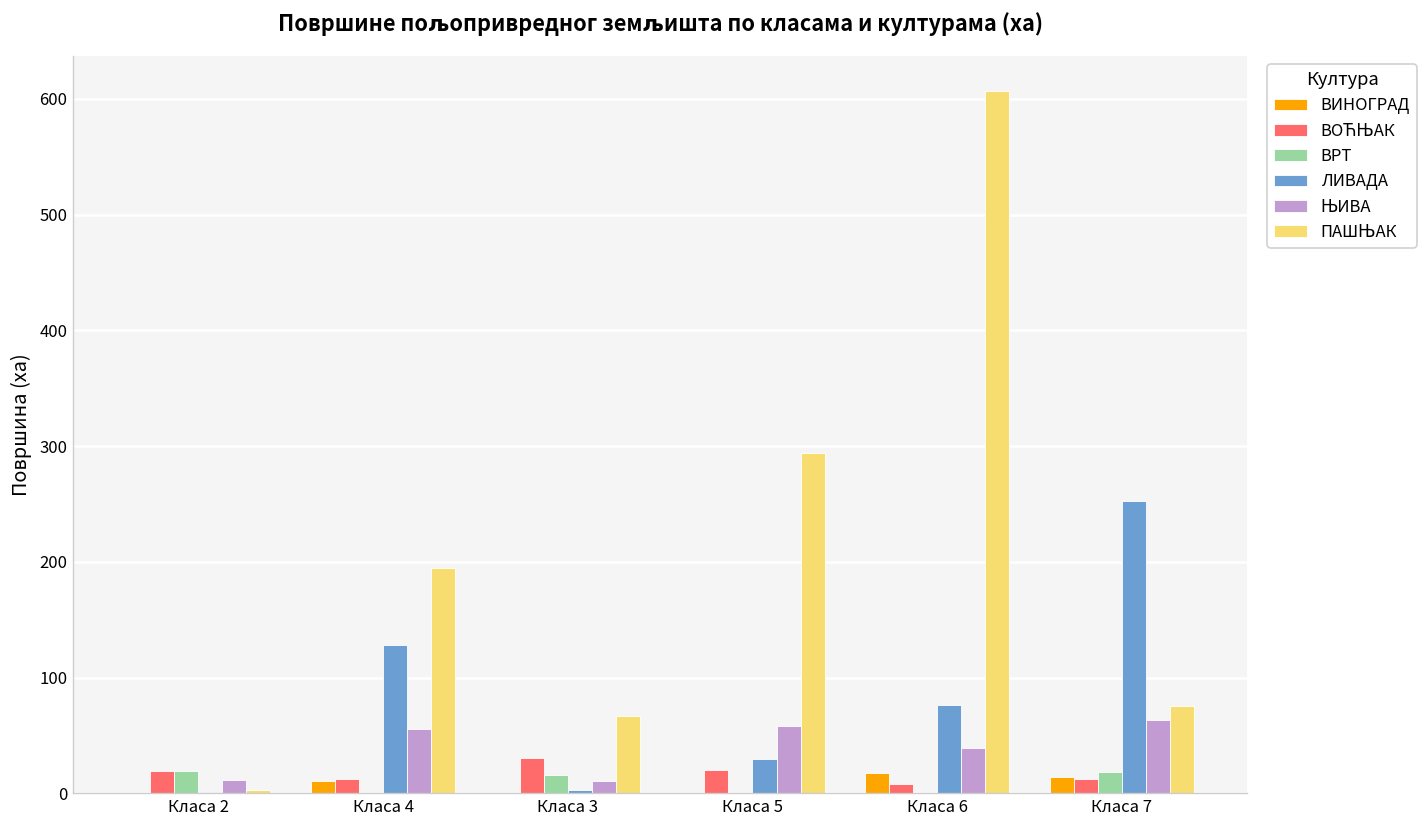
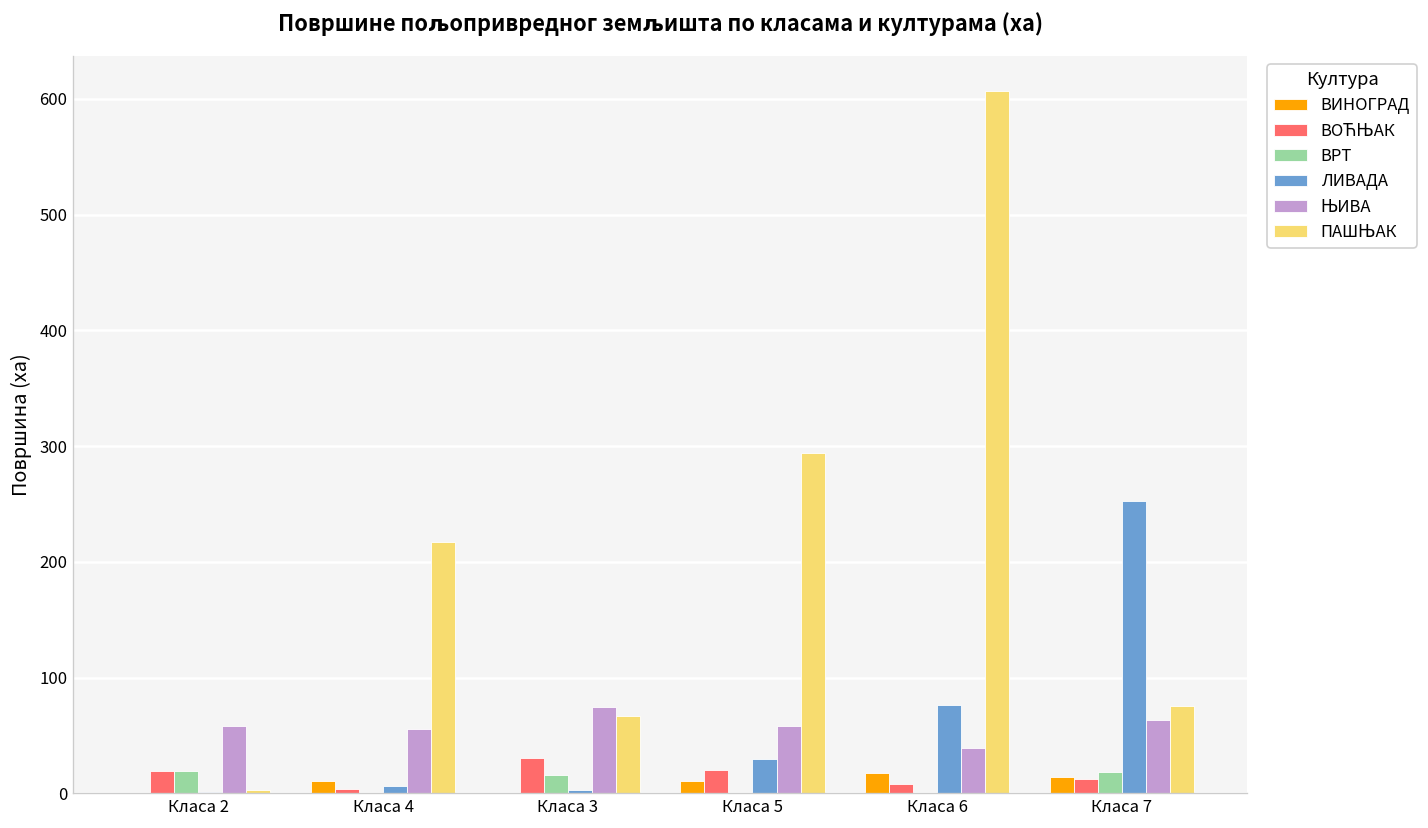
ЊИВА, Класа 2: 10 -> 60
ВОЋЊАК, Класа 4: 10 -> 0
ЛИВАДА, Класа 4: 130 -> 10
ПАШЊАК, Класа 4: 190 -> 220
ЊИВА, Класа 3: 10 -> 70
ВИНОГРАД, Класа 5: 0 -> 10
